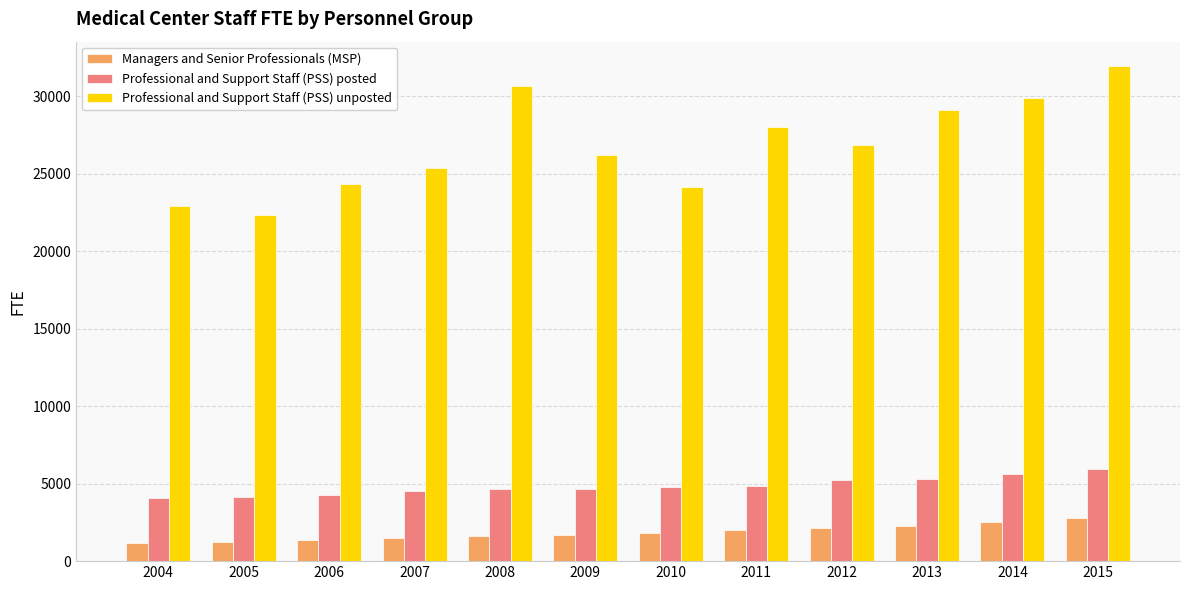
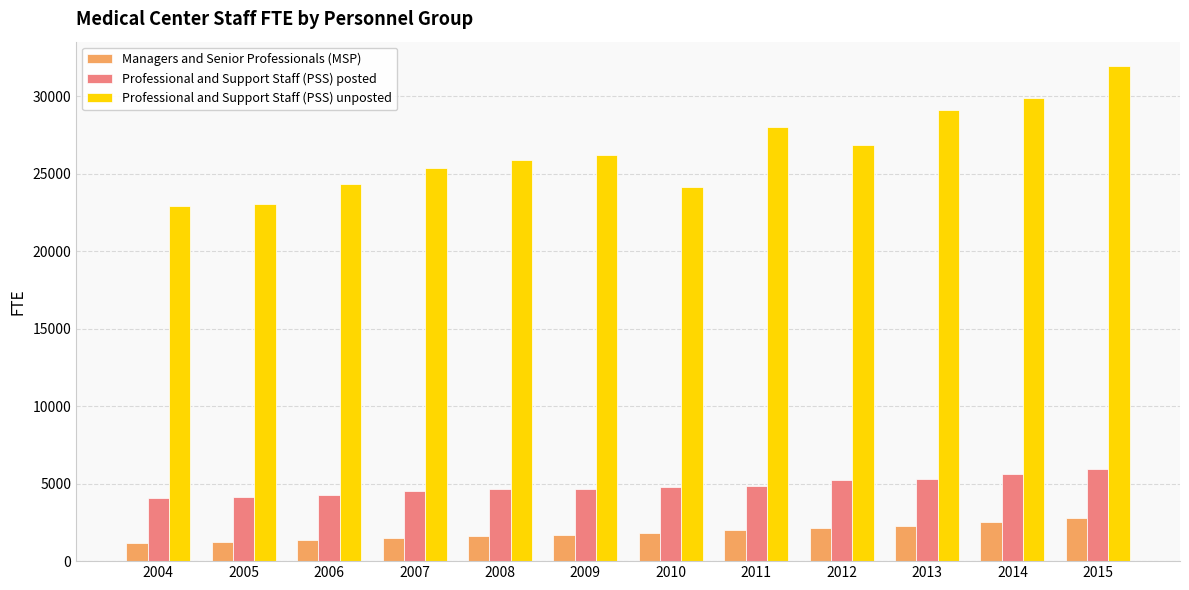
Professional and Support Staff (PSS) unposted, 2005: 22300 -> 23000
Professional and Support Staff (PSS) unposted, 2008: 30700 -> 25900
